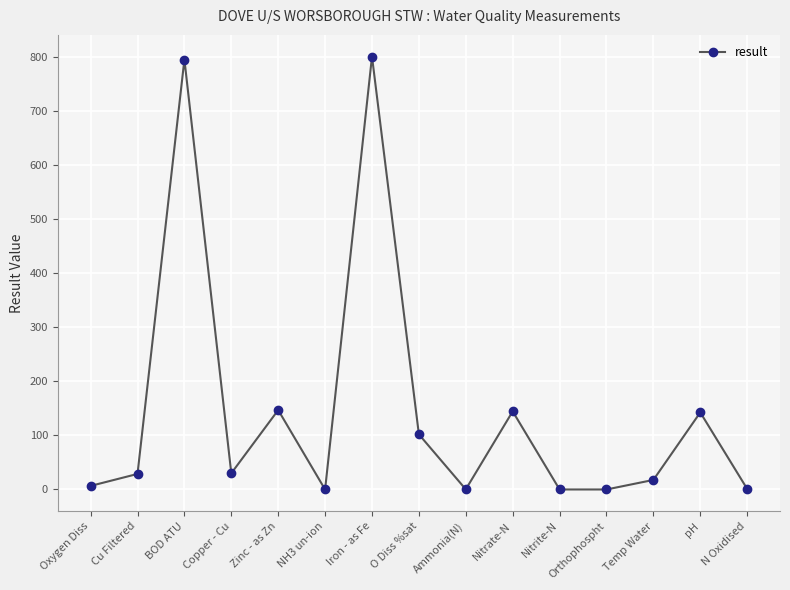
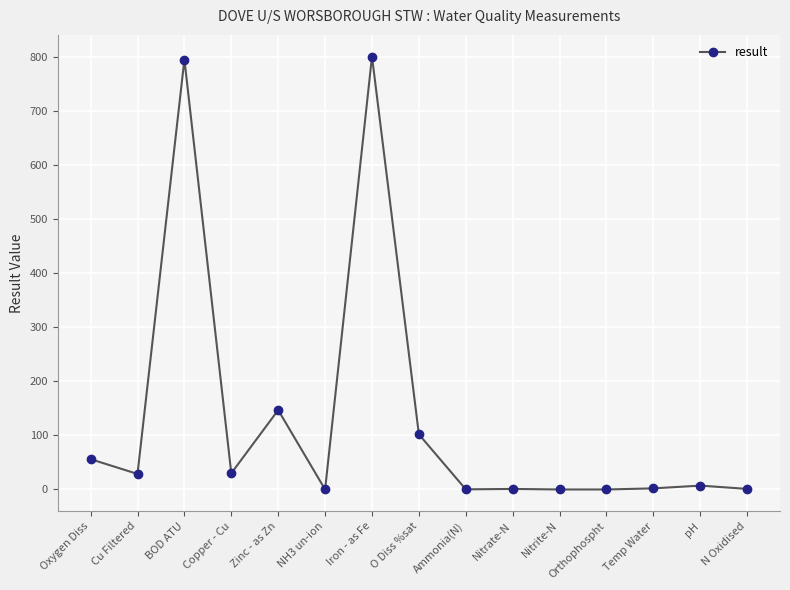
Oxygen Diss: 10 -> 60
Nitrate-N: 140 -> 0
Temp Water: 20 -> 0
pH: 140 -> 10
